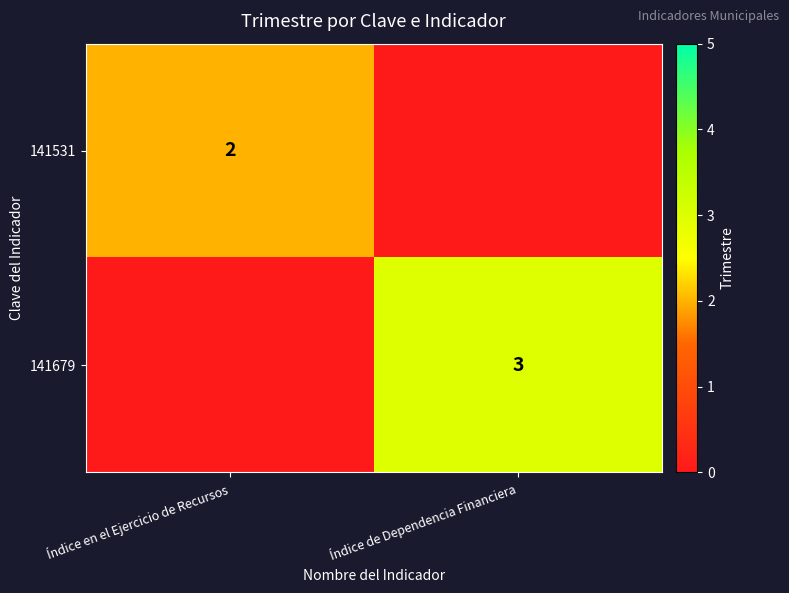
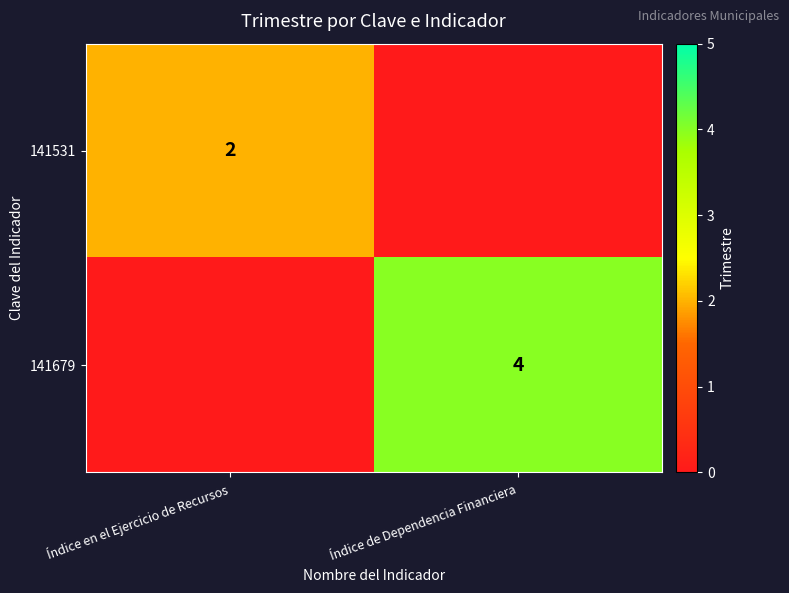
141679, Índice de Dependencia Financiera: 3 -> 4
